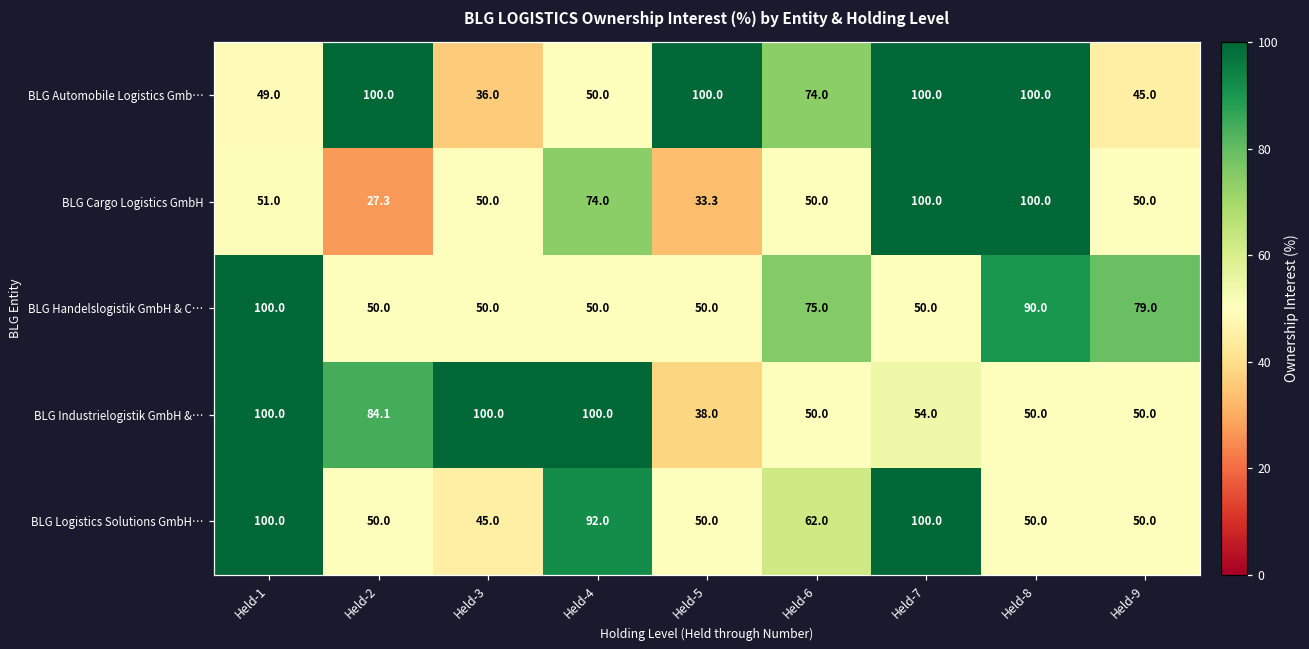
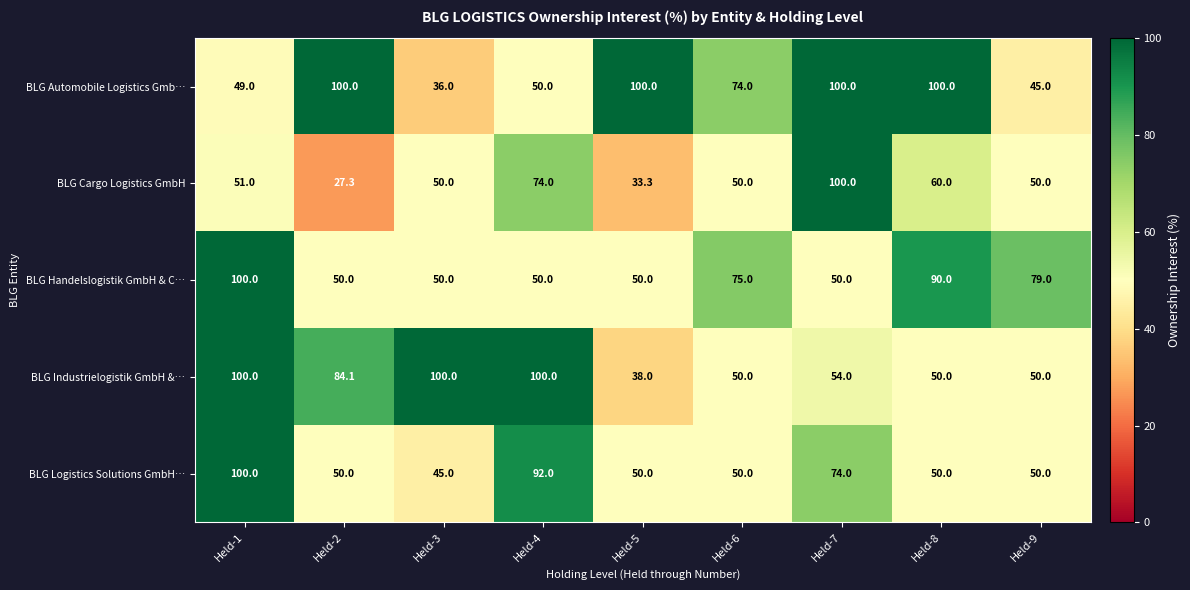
BLG Cargo Logistics GmbH, Held-8: 100.0 -> 60.0
BLG Logistics Solutions GmbH…, Held-6: 62.0 -> 50.0
BLG Logistics Solutions GmbH…, Held-7: 100.0 -> 74.0
